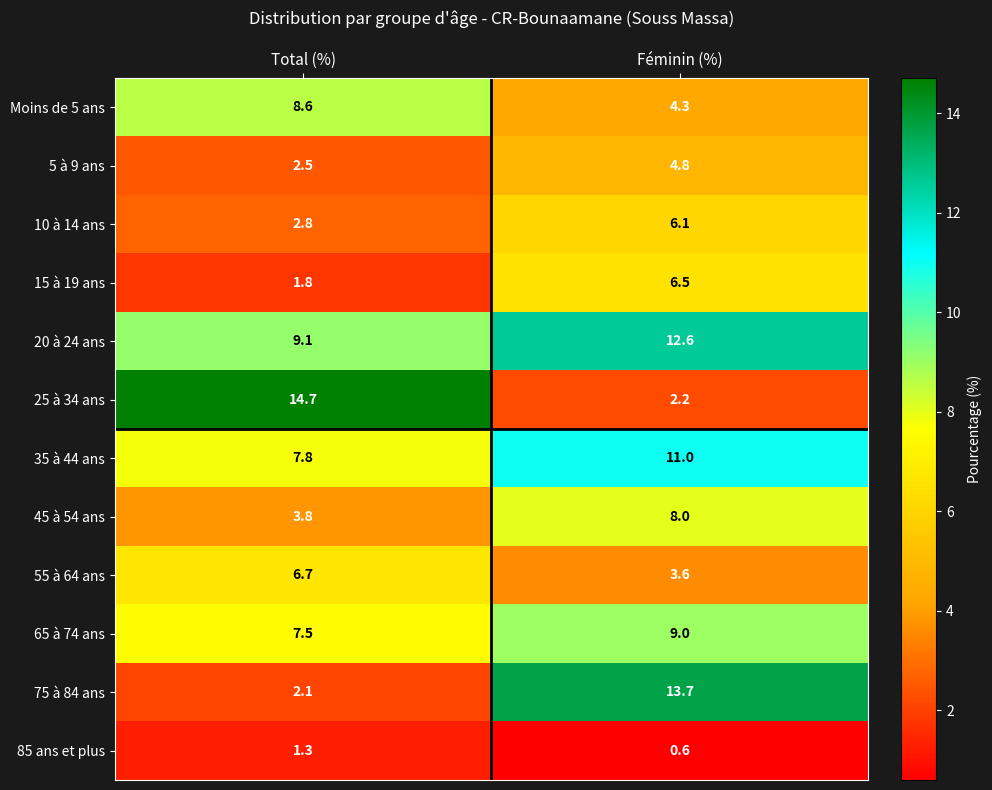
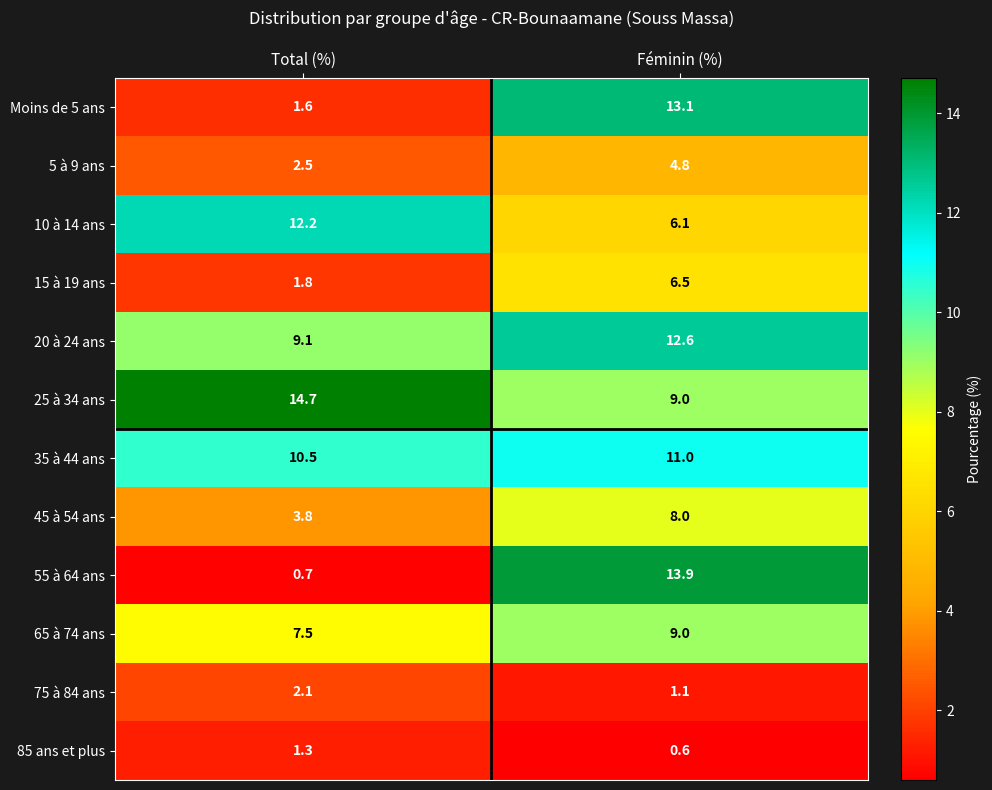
Moins de 5 ans, Total (%): 8.6 -> 1.6
Moins de 5 ans, Féminin (%): 4.3 -> 13.1
10 à 14 ans, Total (%): 2.8 -> 12.2
25 à 34 ans, Féminin (%): 2.2 -> 9.0
35 à 44 ans, Total (%): 7.8 -> 10.5
55 à 64 ans, Total (%): 6.7 -> 0.7
55 à 64 ans, Féminin (%): 3.6 -> 13.9
75 à 84 ans, Féminin (%): 13.7 -> 1.1
